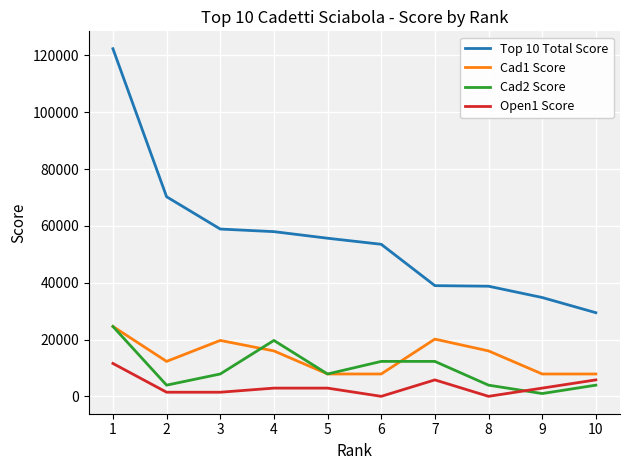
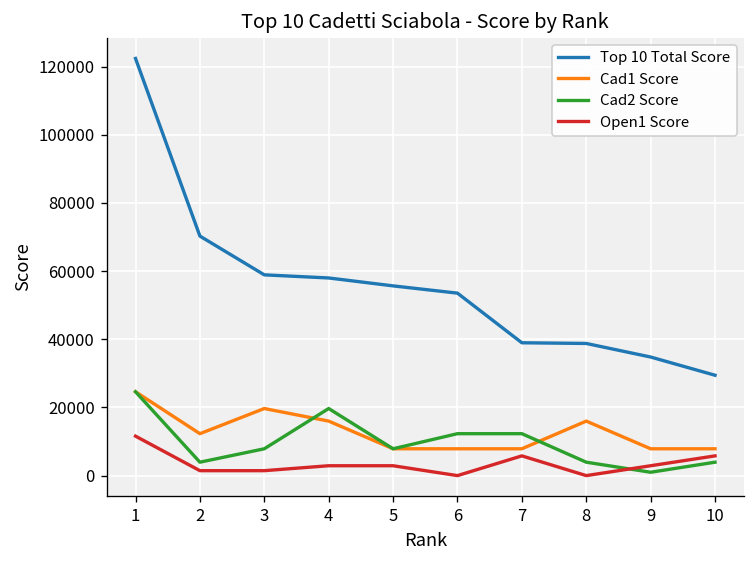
Cad1 Score, 7: 20000 -> 8000
